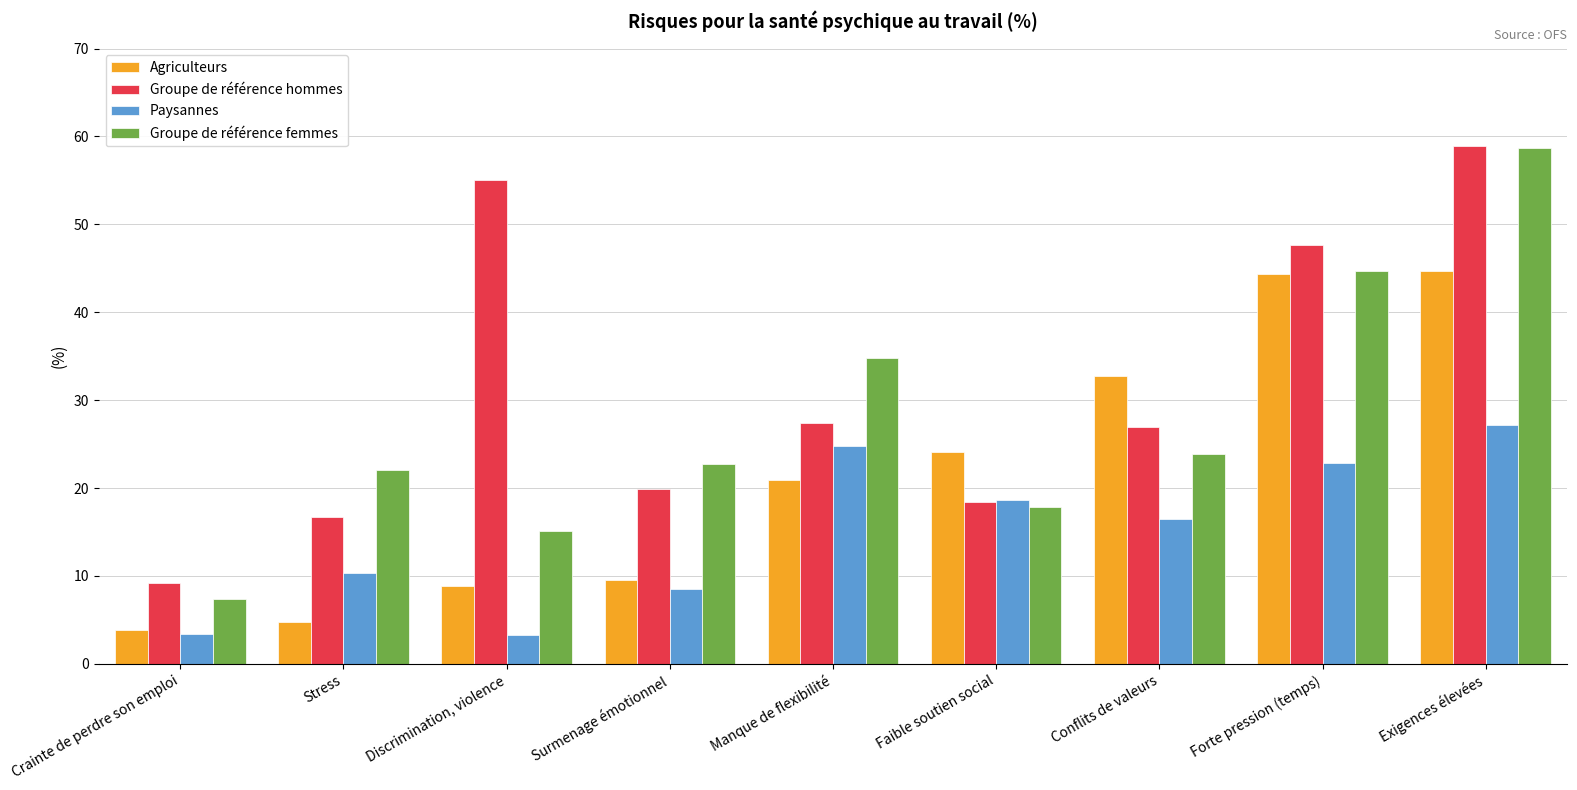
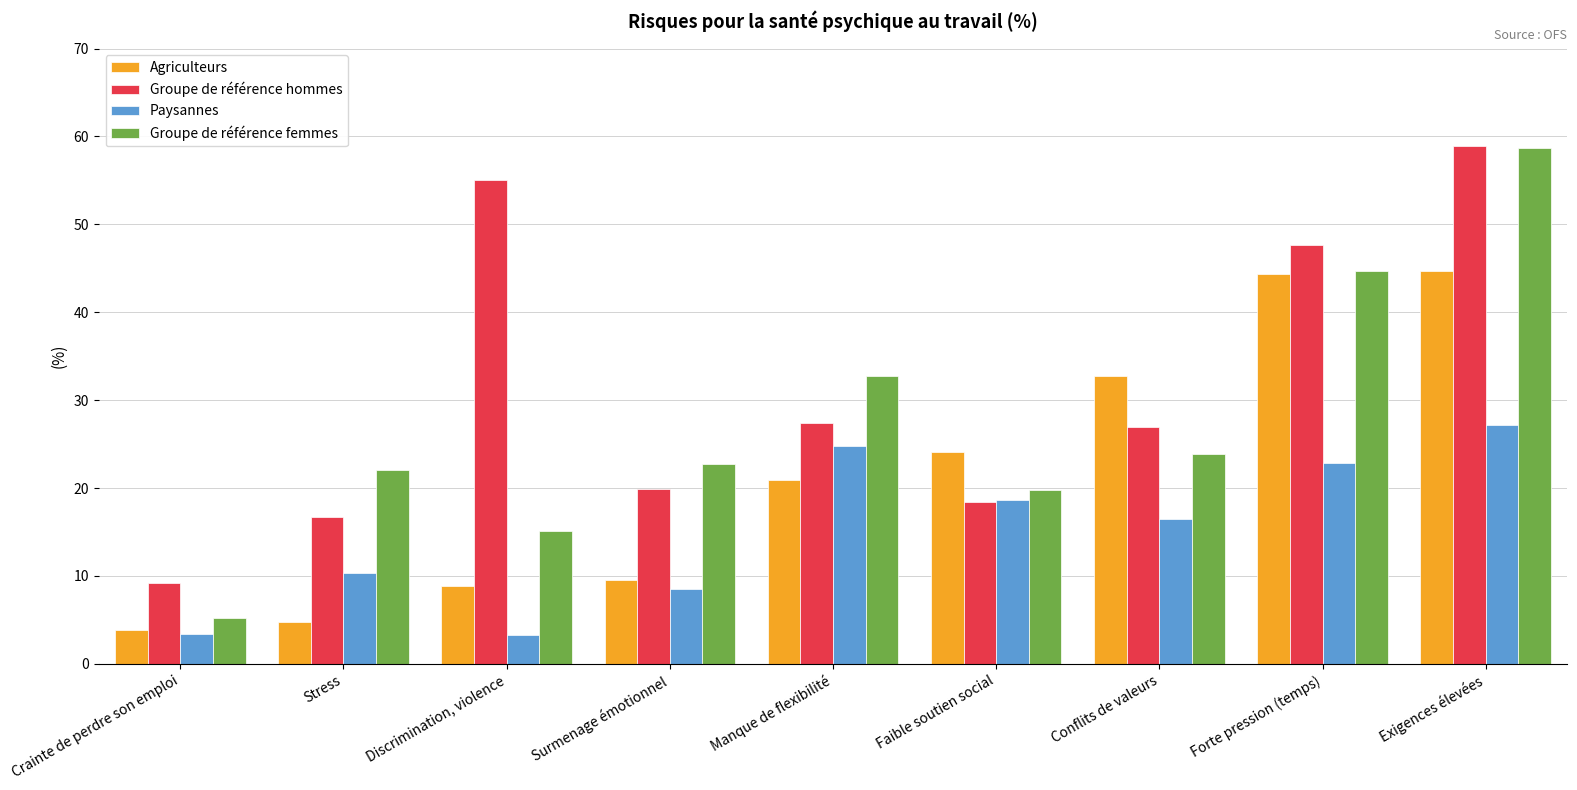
Groupe de référence femmes, Crainte de perdre son emploi: 7 -> 5
Groupe de référence femmes, Manque de flexibilité: 35 -> 33
Groupe de référence femmes, Faible soutien social: 18 -> 20
